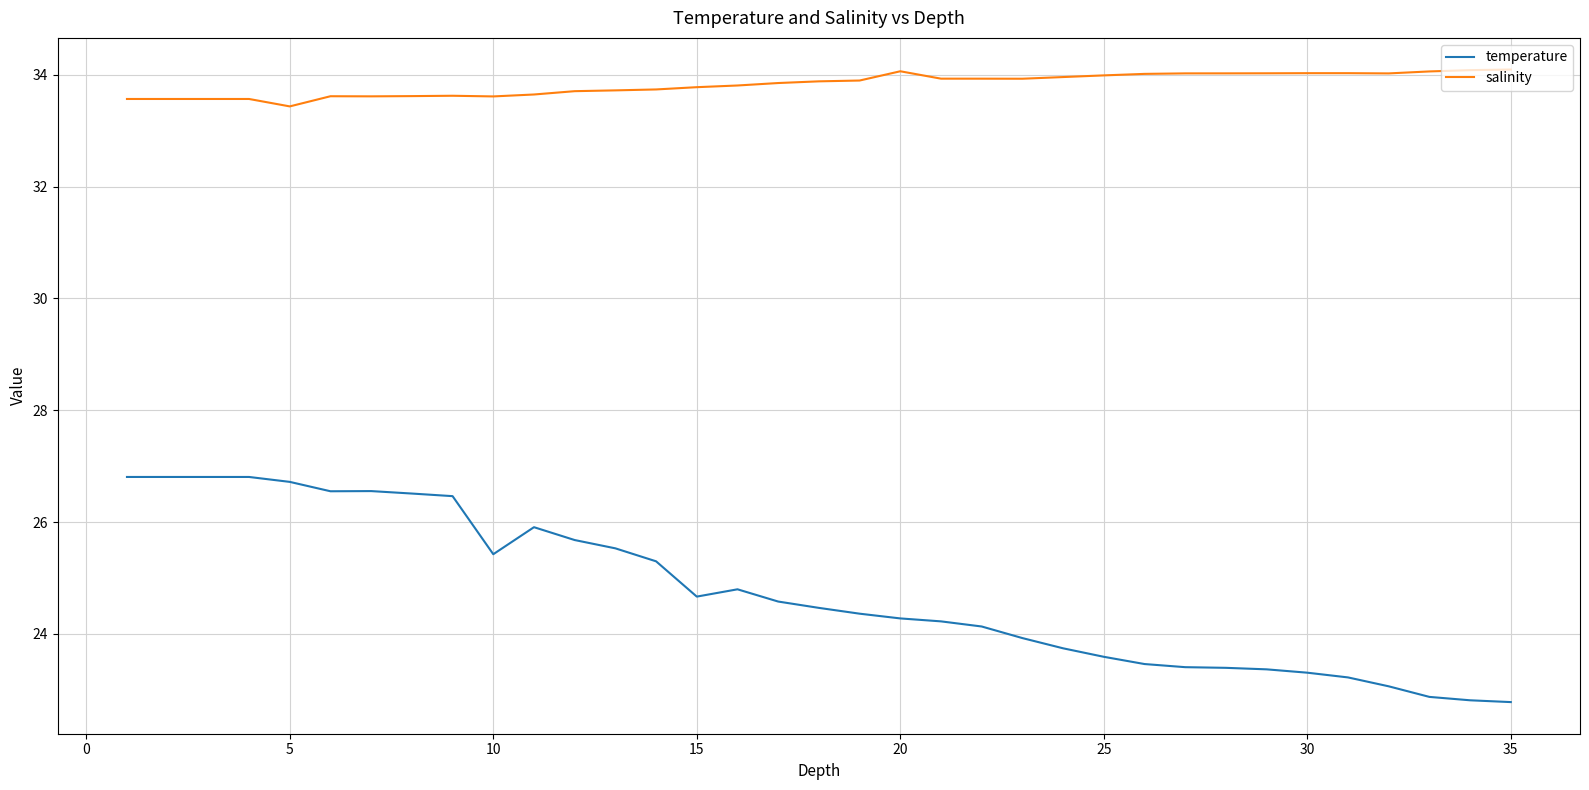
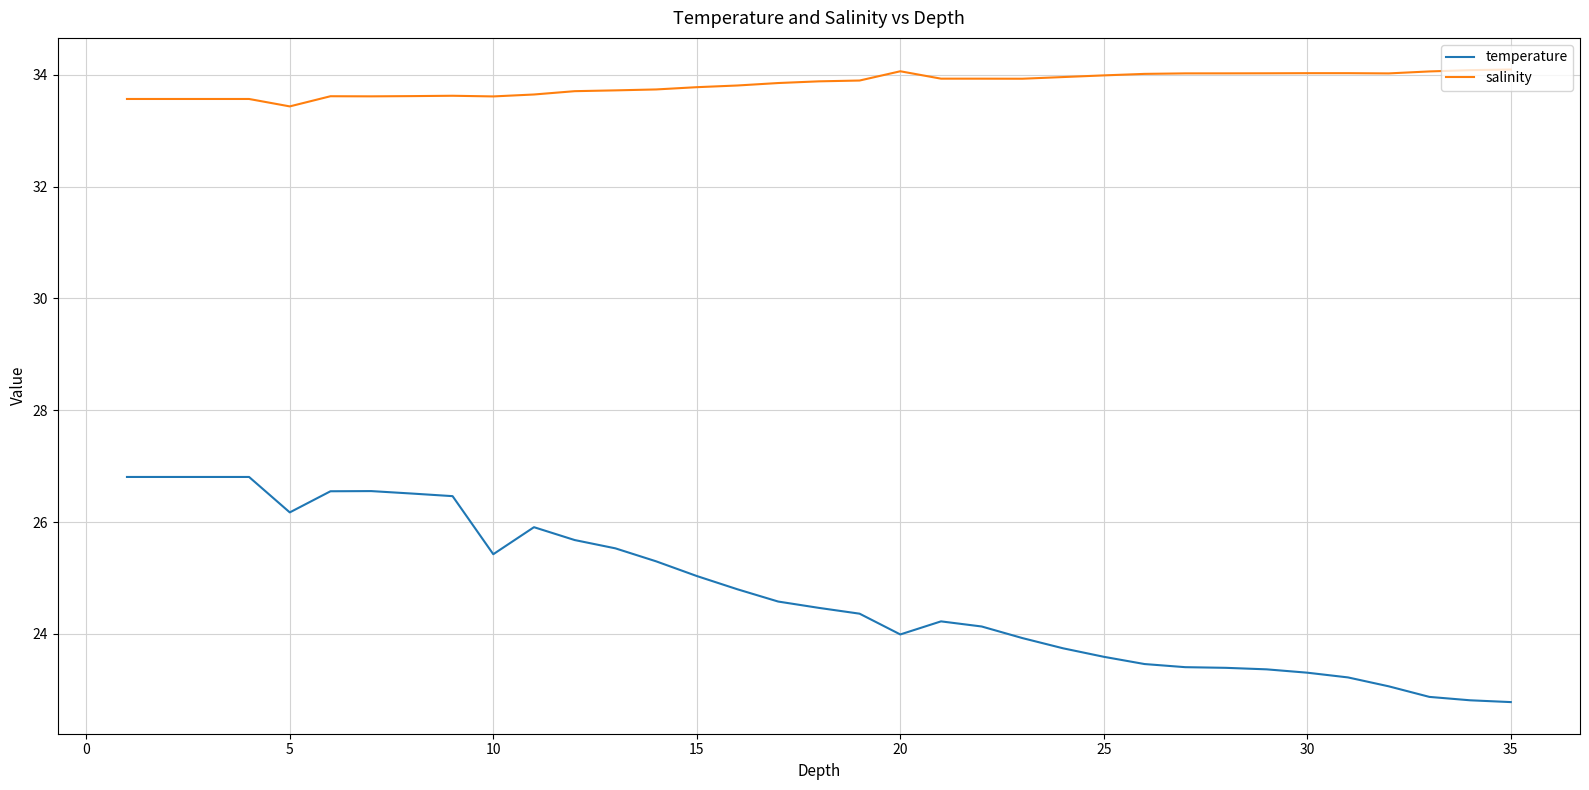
temperature, 5: 26.7 -> 26.2
temperature, 15: 24.7 -> 25.0
temperature, 20: 24.3 -> 24.0
